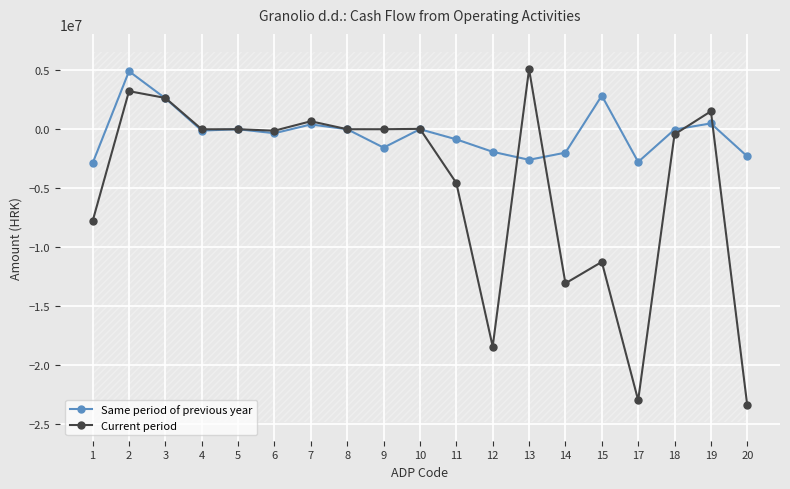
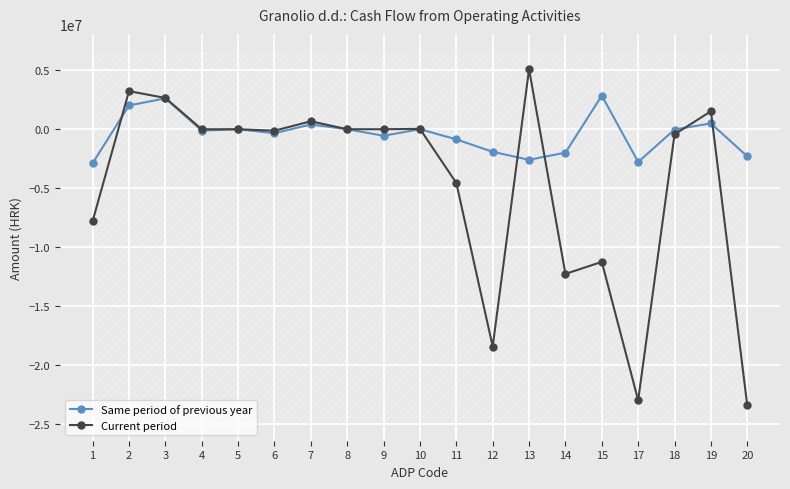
Same period of previous year, 2: 4900000 -> 2000000
Same period of previous year, 9: -1600000 -> -600000
Current period, 14: -13100000 -> -12300000
